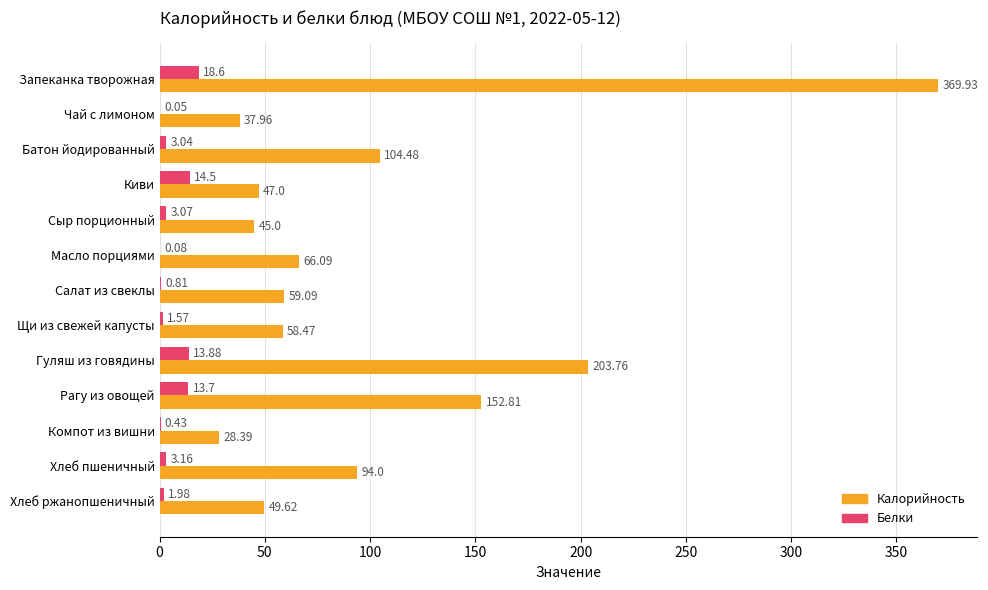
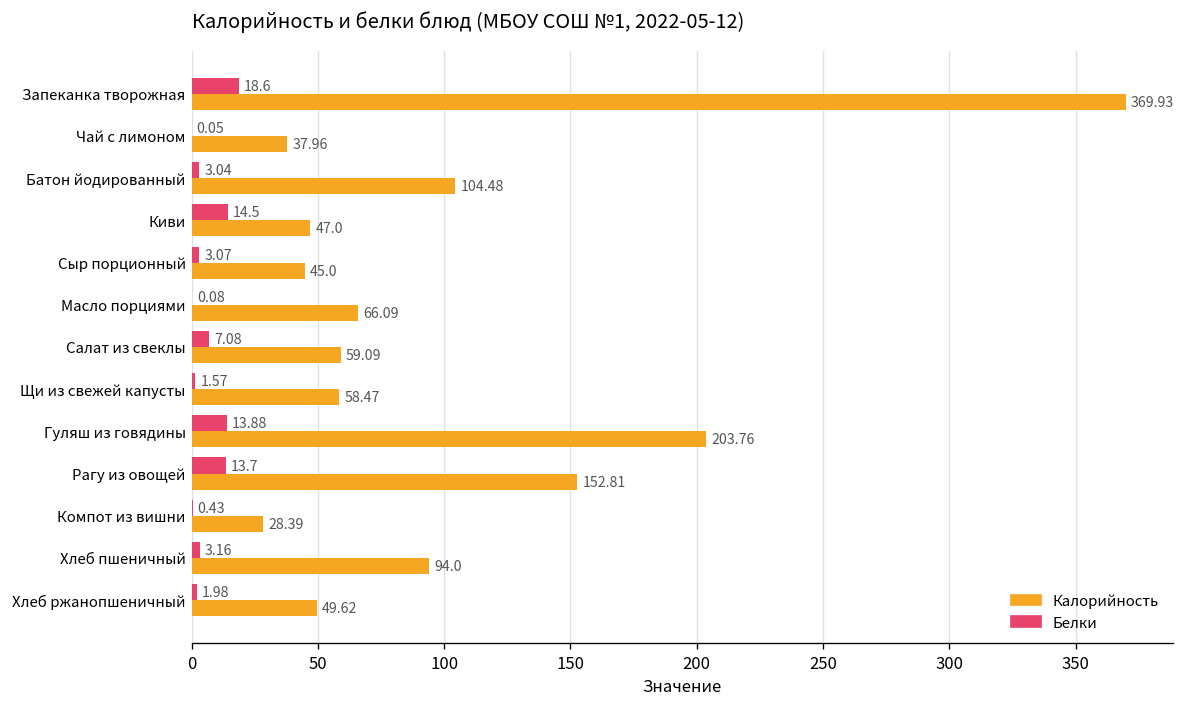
Белки, Салат из свеклы: 0.81 -> 7.08
